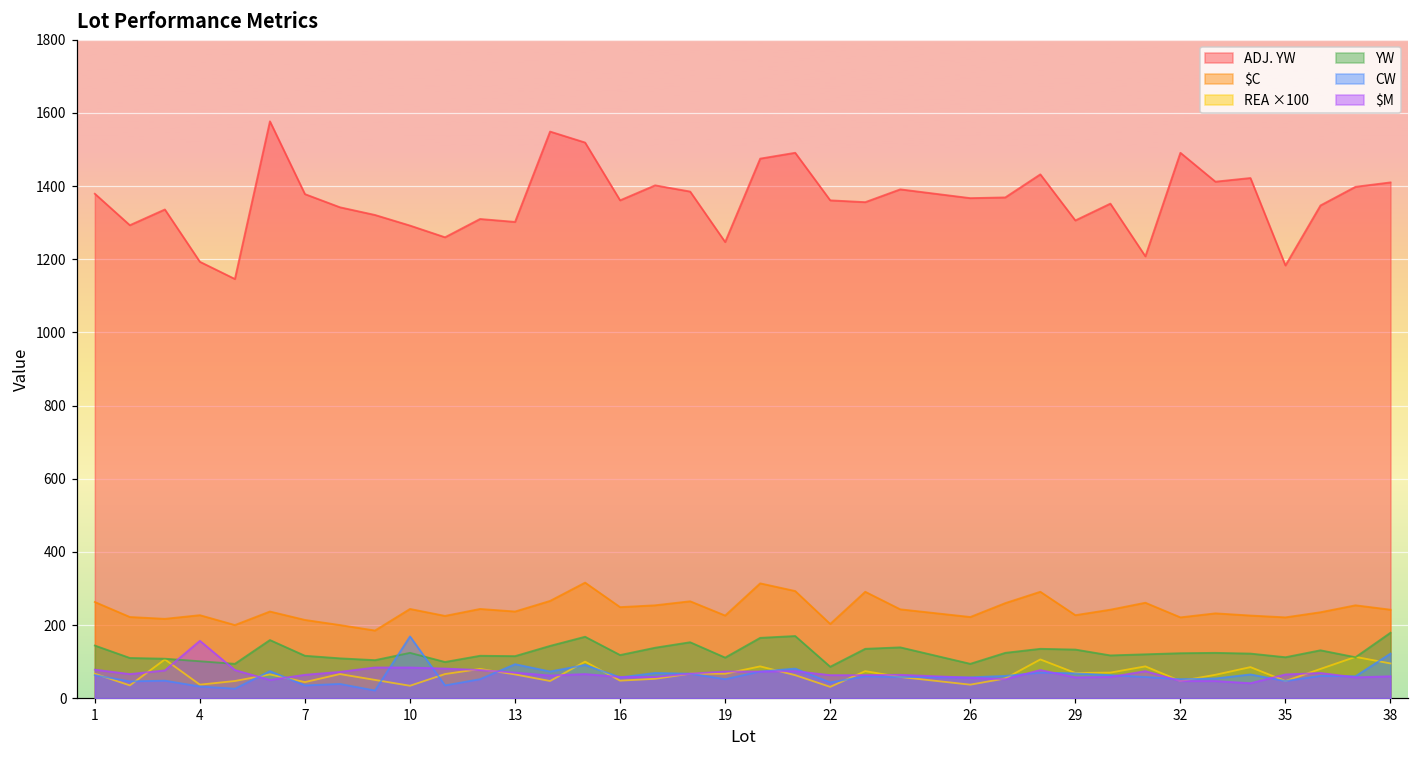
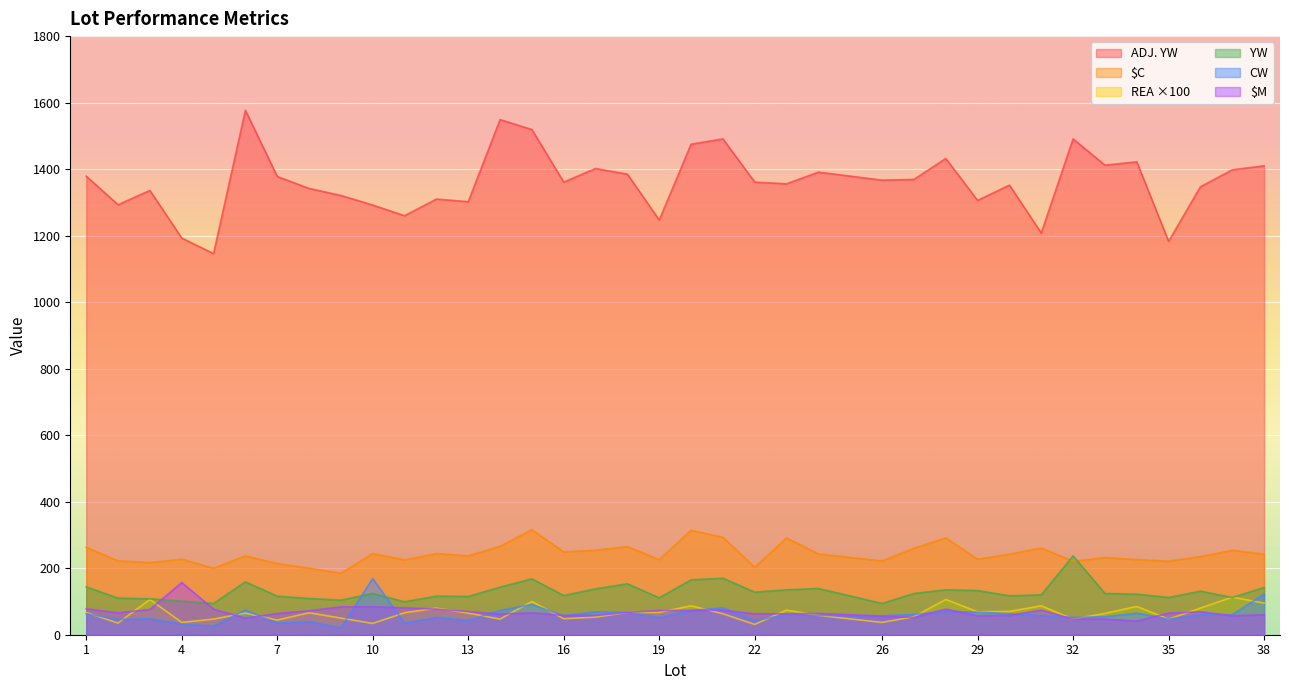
CW, 13: 90 -> 40
YW, 22: 90 -> 130
YW, 32: 120 -> 240
YW, 38: 180 -> 140
